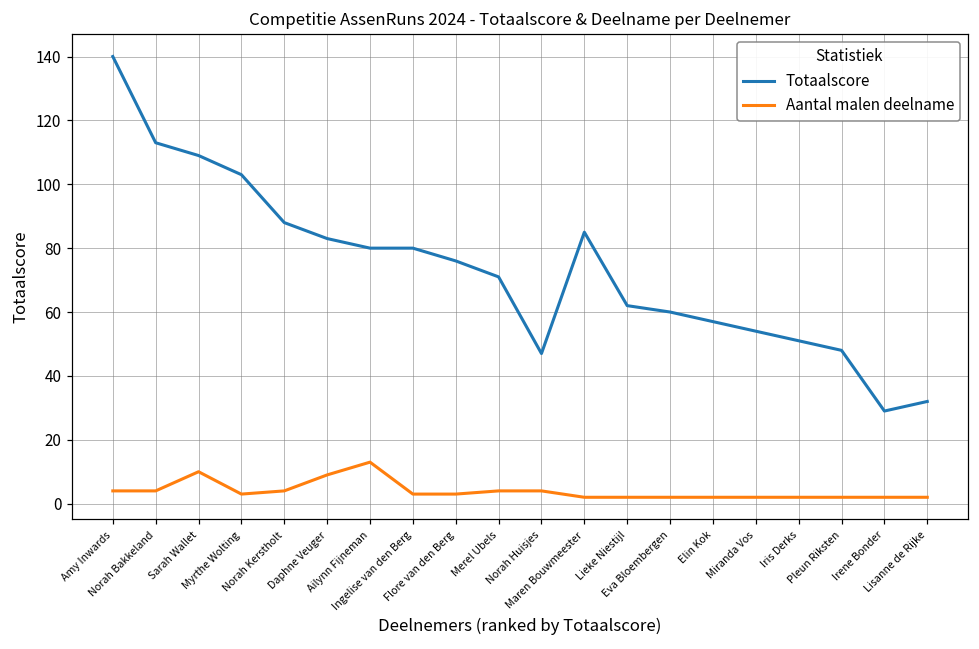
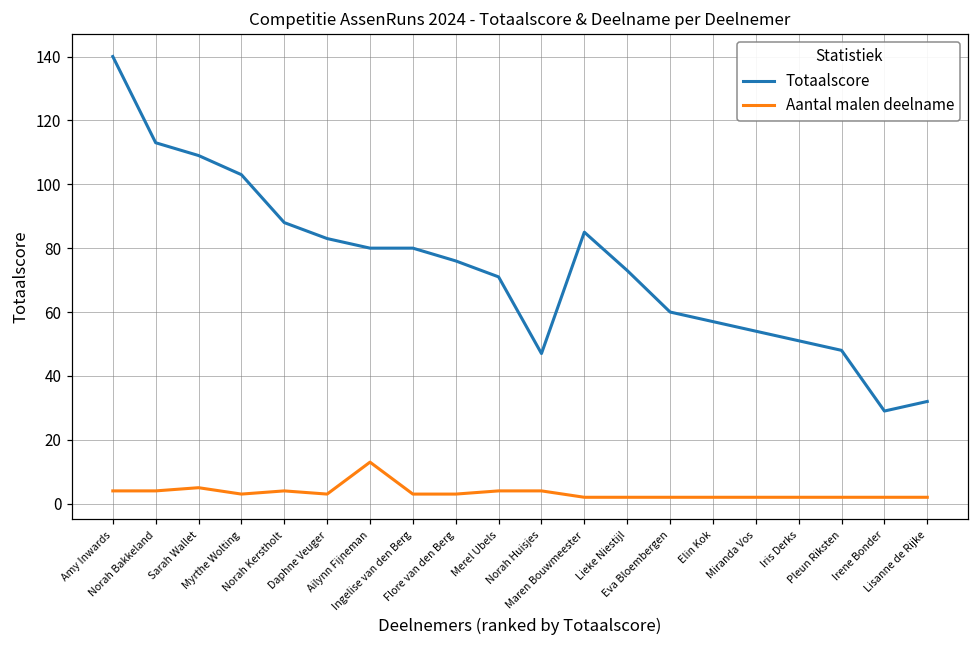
Aantal malen deelname, Sarah Wallet: 10 -> 5
Aantal malen deelname, Daphne Veuger: 9 -> 3
Totaalscore, Lieke Niestijl: 62 -> 73
